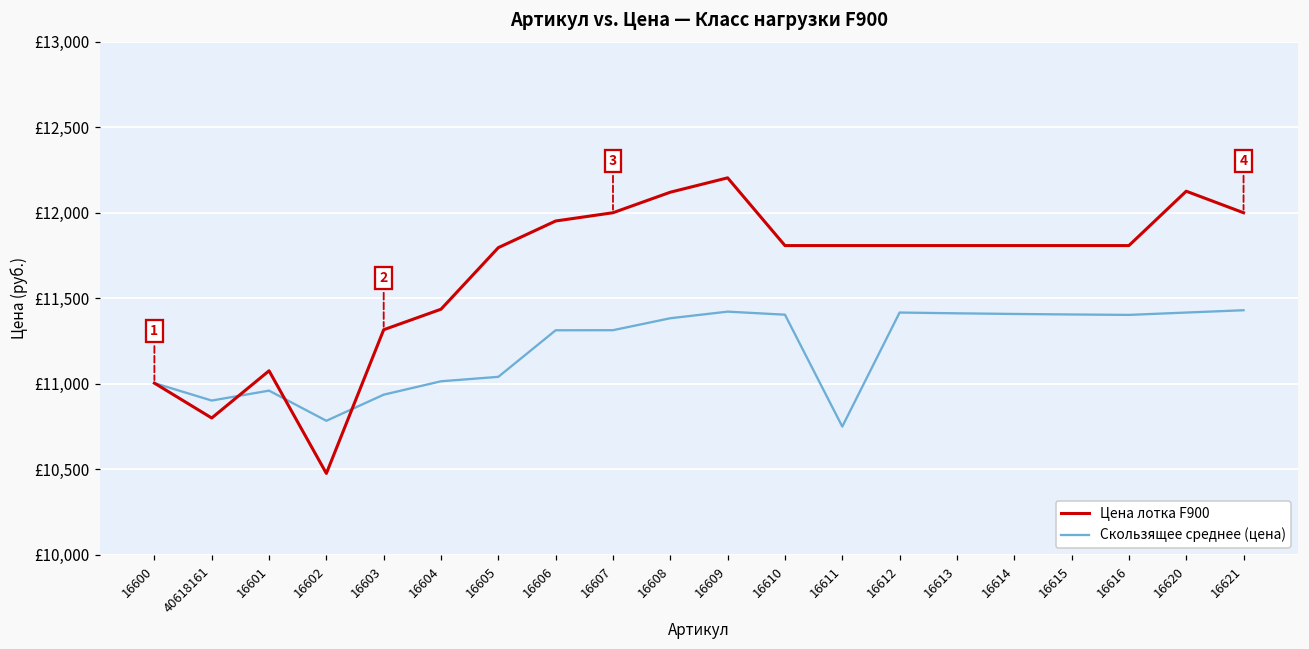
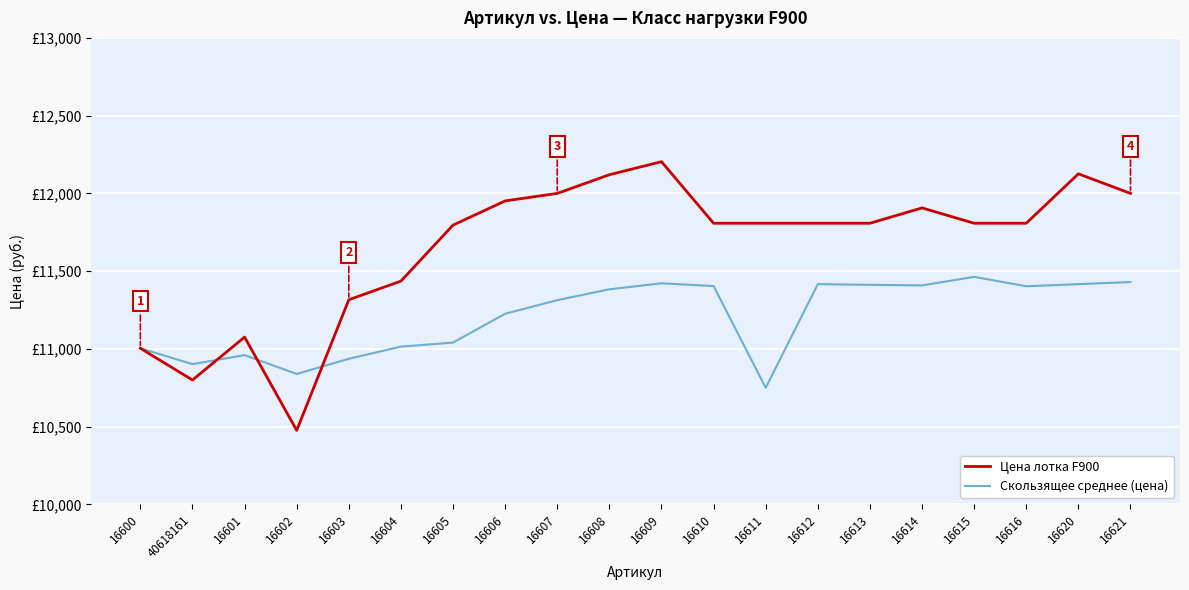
Скользящее среднее (цена), 16602: £10,780 -> £10,840
Скользящее среднее (цена), 16606: £11,310 -> £11,230
Цена лотка F900, 16614: £11,810 -> £11,910
Скользящее среднее (цена), 16615: £11,410 -> £11,460
